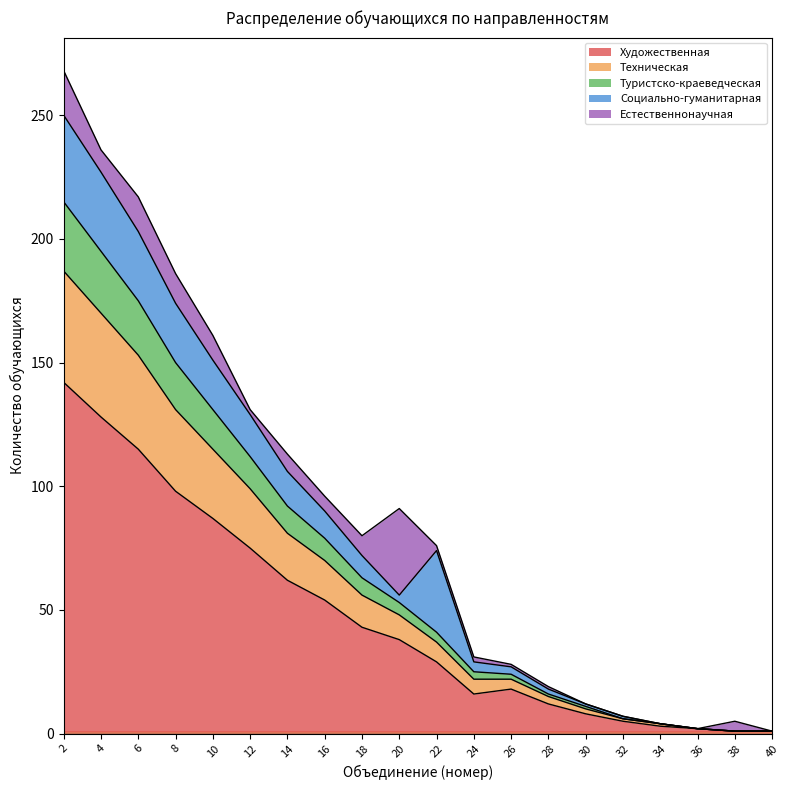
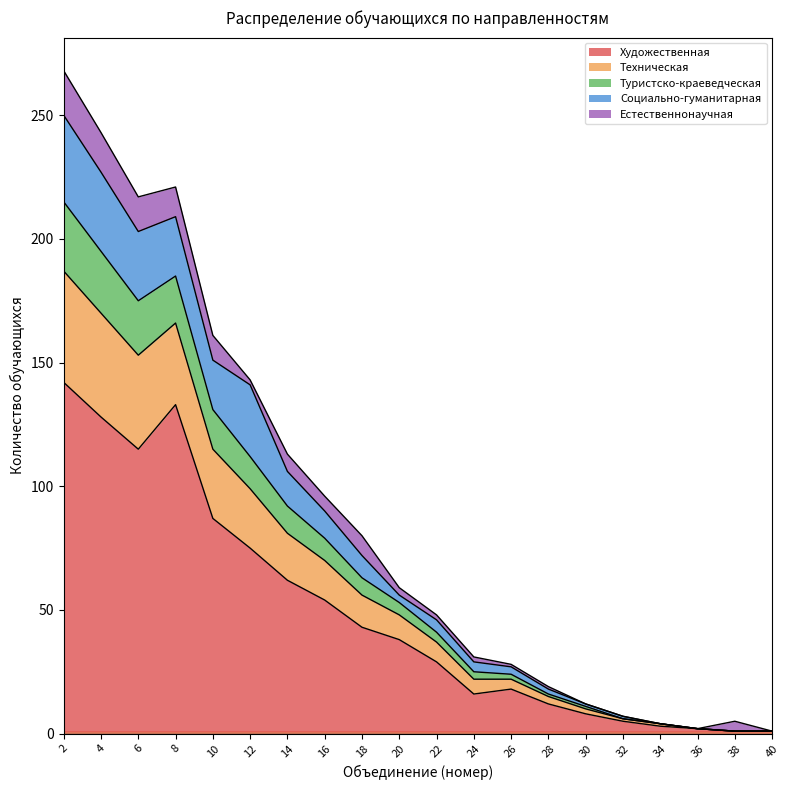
Естественнонаучная, 4: 9 -> 16
Художественная, 8: 98 -> 133
Социально-гуманитарная, 12: 17 -> 29
Естественнонаучная, 20: 35 -> 3
Социально-гуманитарная, 22: 33 -> 5
